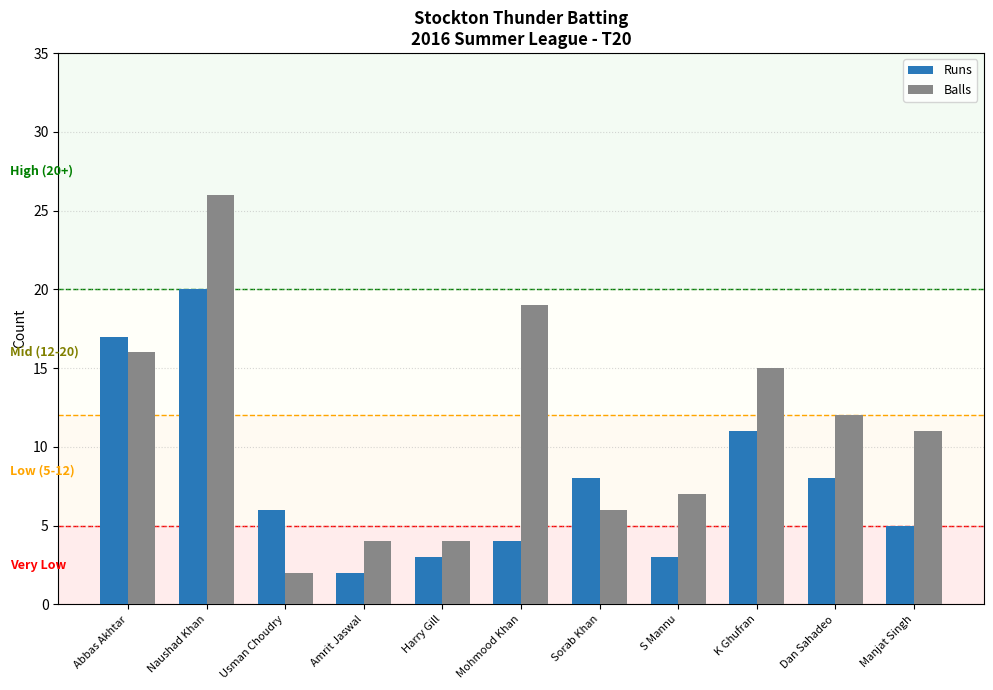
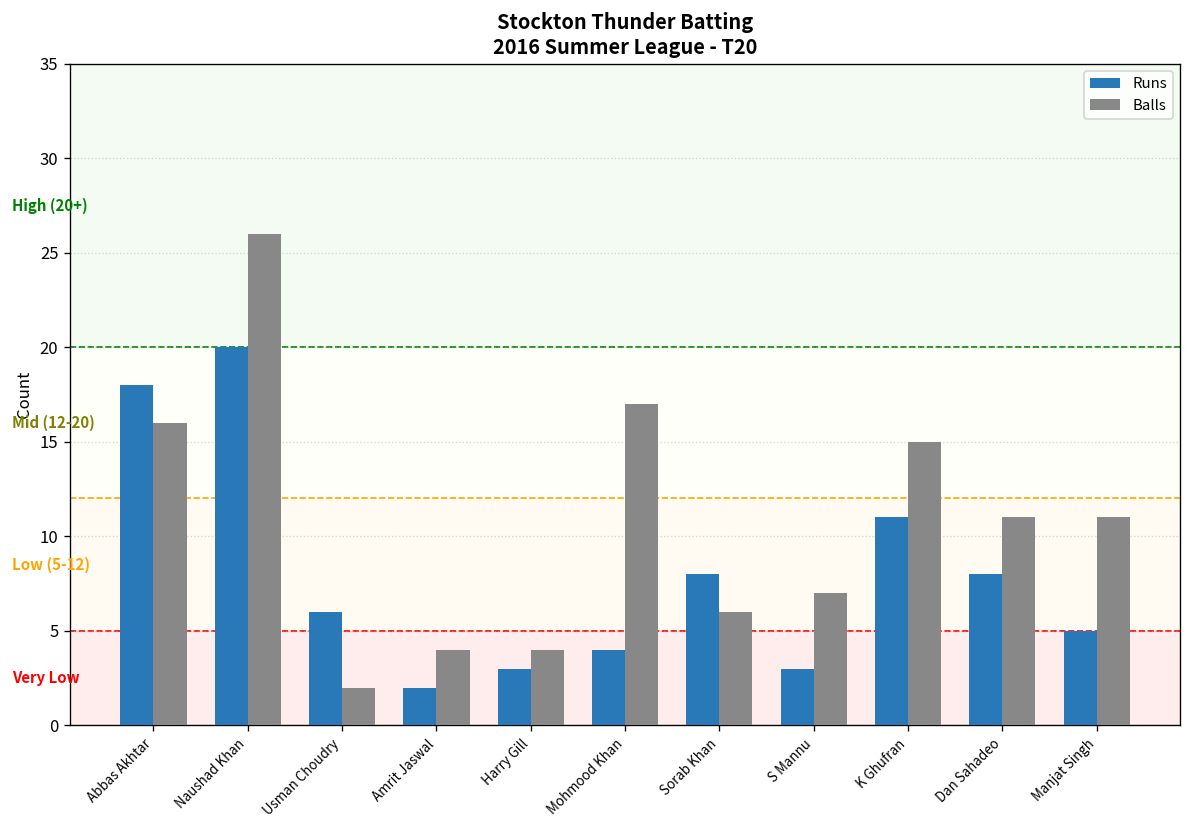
Runs, Abbas Akhtar: 17 -> 18
Balls, Mohmood Khan: 19 -> 17
Balls, Dan Sahadeo: 12 -> 11
